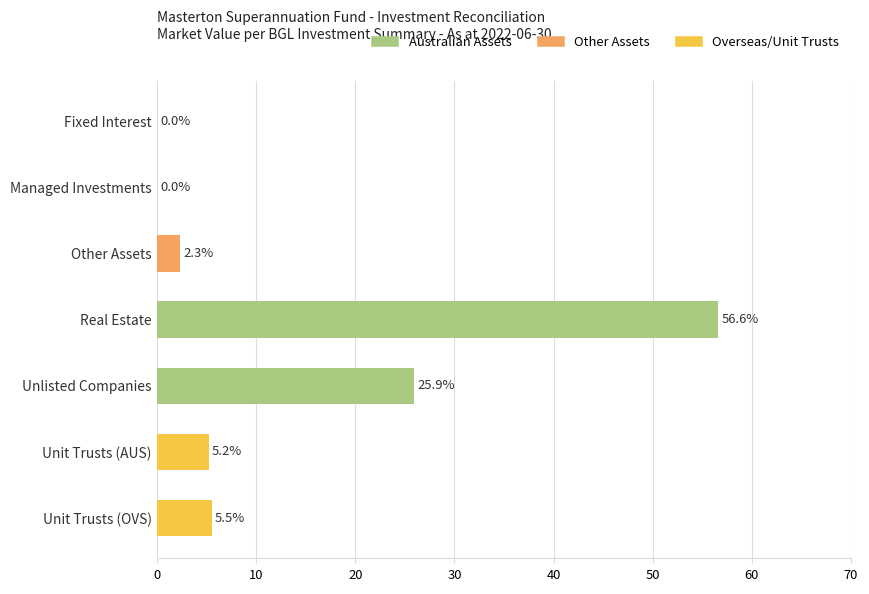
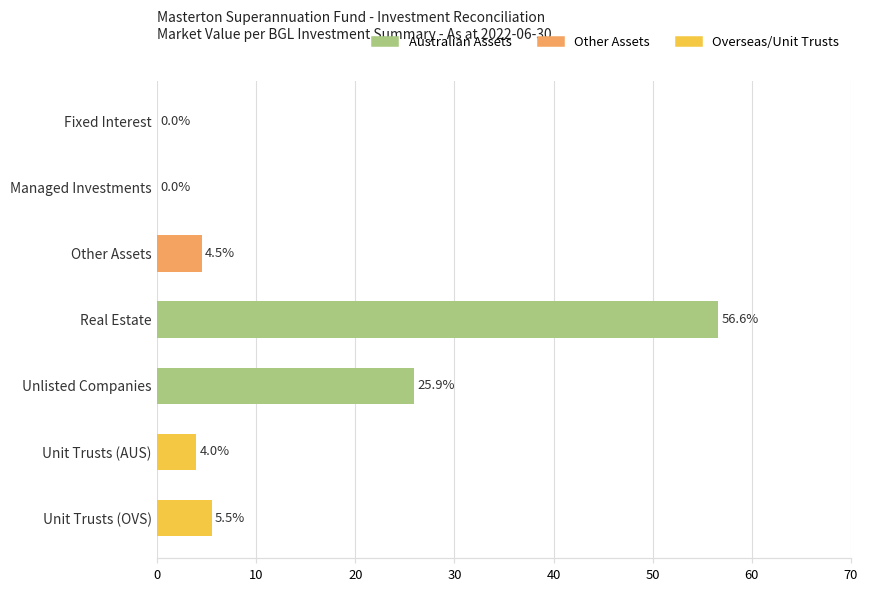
Other Assets: 2.3% -> 4.5%
Unit Trusts (AUS): 5.2% -> 4.0%
